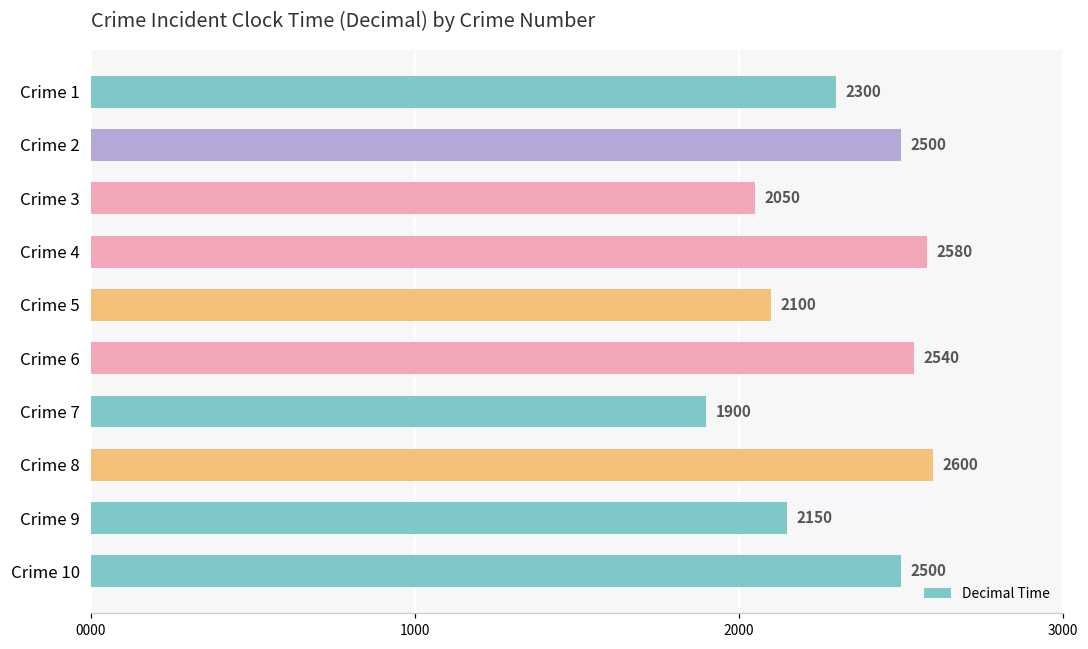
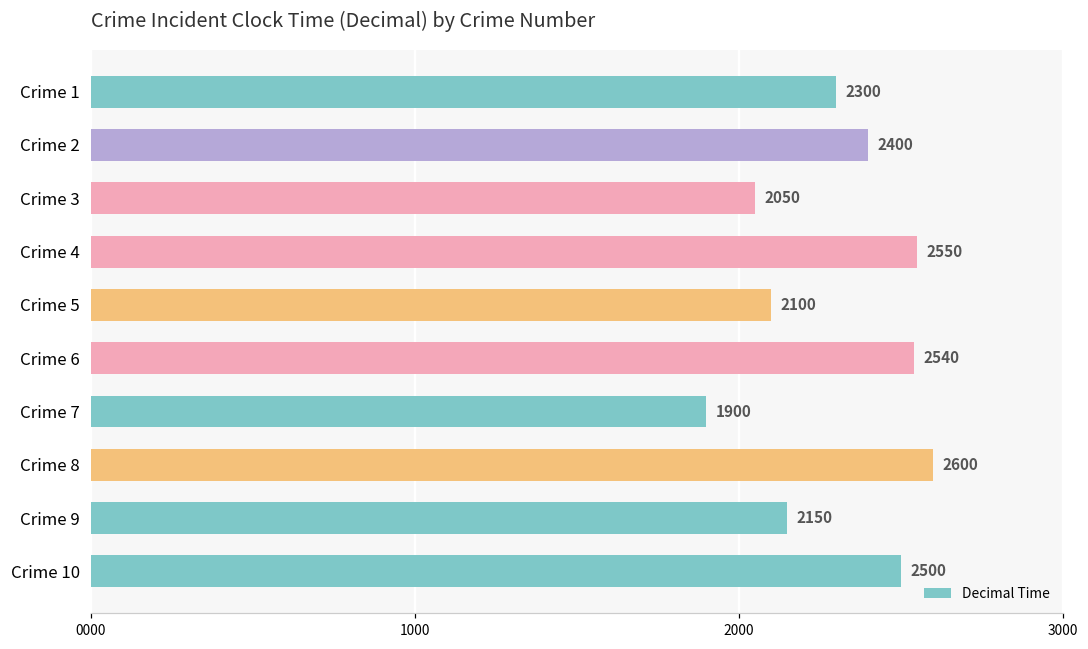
Crime 2: 2500 -> 2400
Crime 4: 2580 -> 2550
